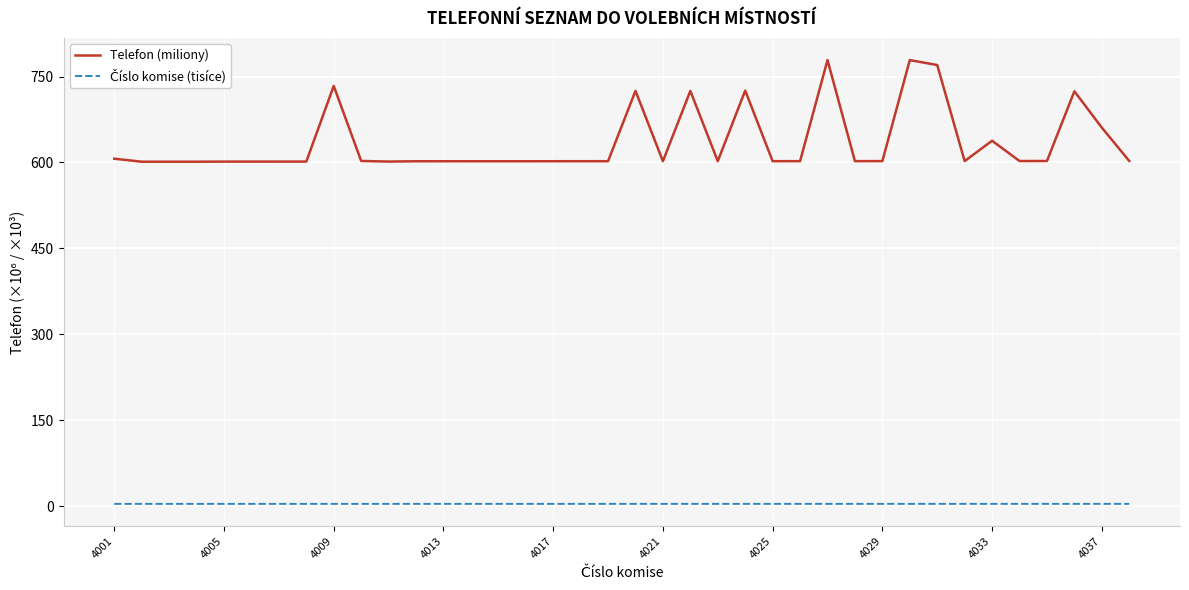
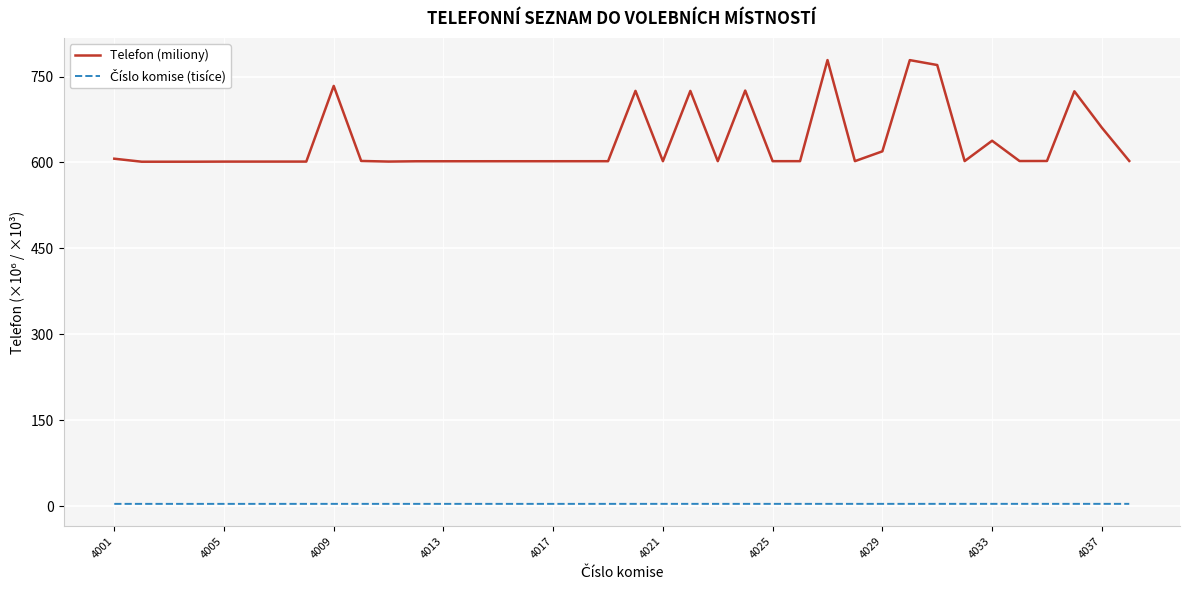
Telefon (miliony), 4029: 600 -> 620
